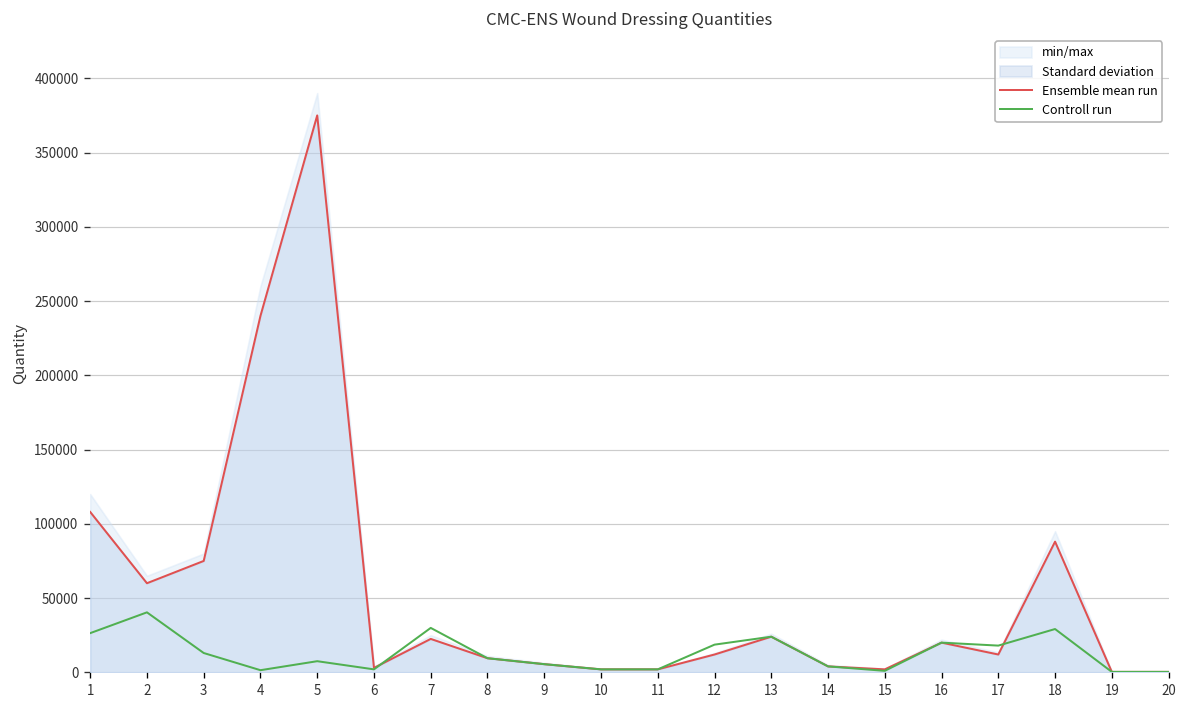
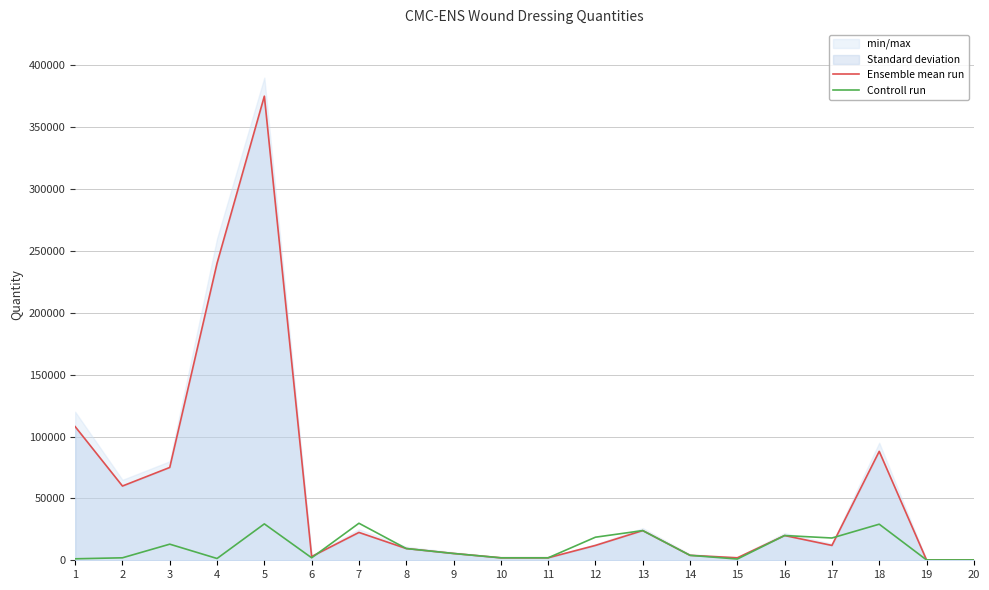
Controll run, 1: 26000 -> 1000
Controll run, 2: 40000 -> 2000
Controll run, 5: 8000 -> 29000
